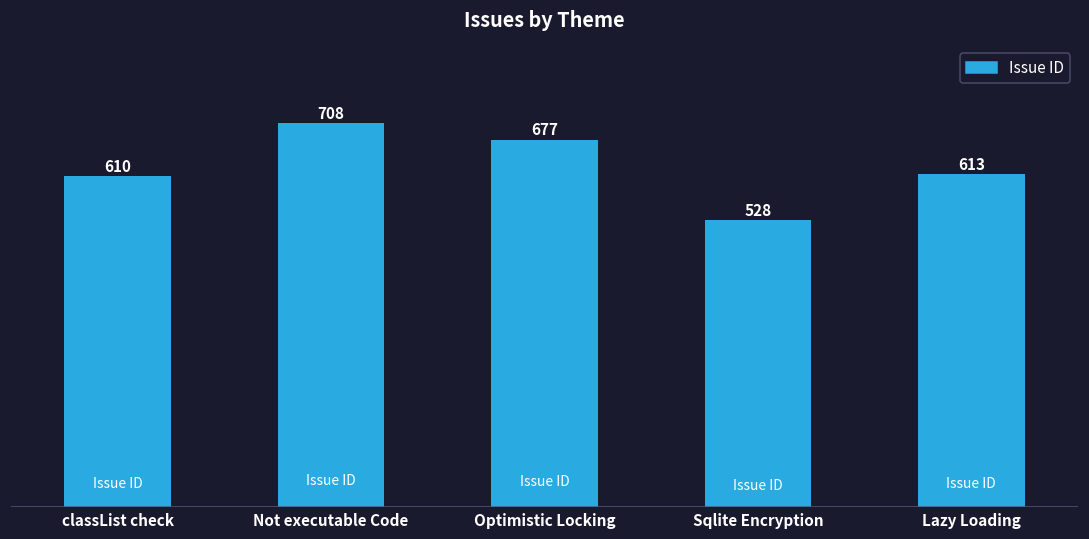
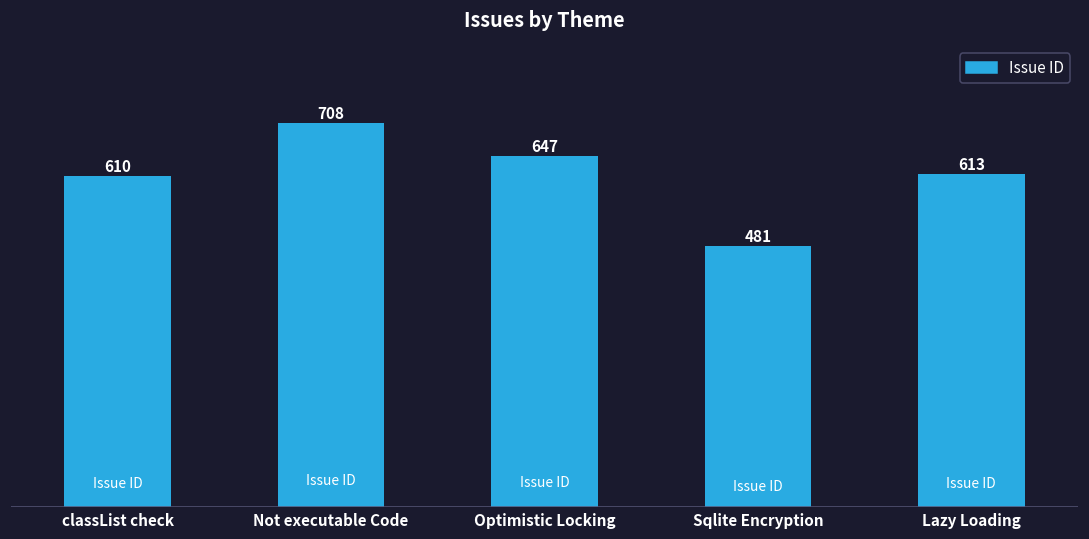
Optimistic Locking: 677 -> 647
Sqlite Encryption: 528 -> 481
